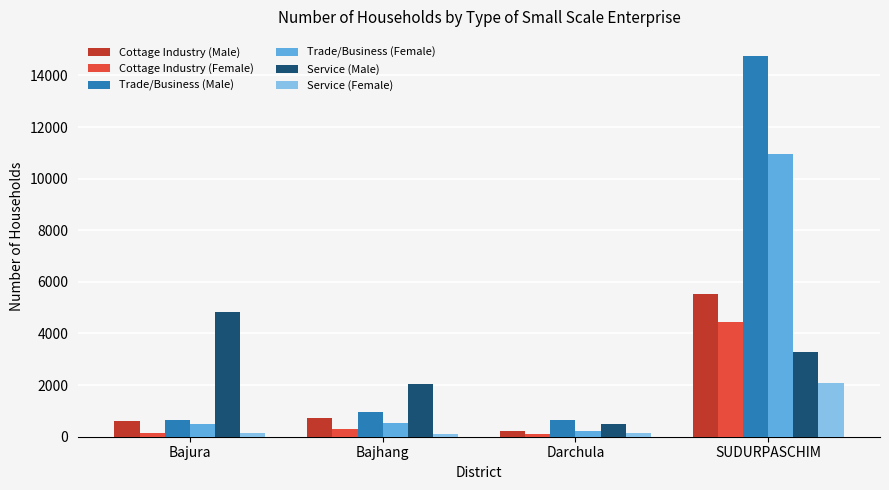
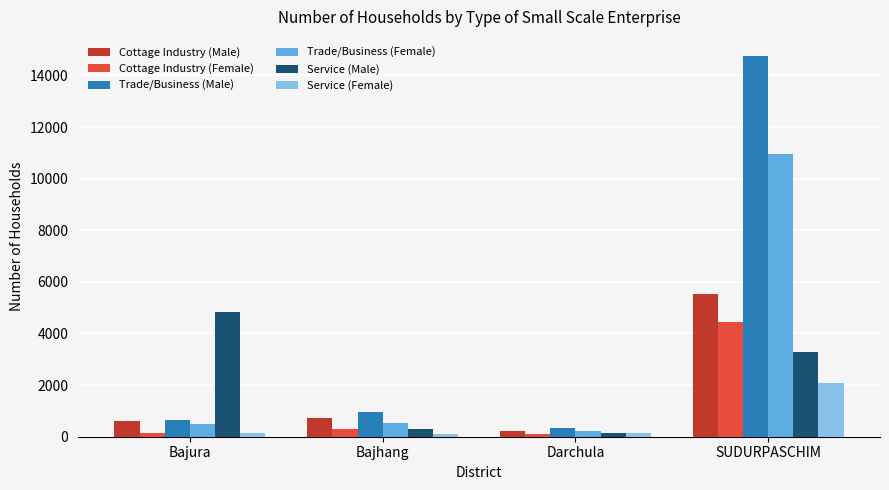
Service (Male), Bajhang: 2100 -> 300
Trade/Business (Male), Darchula: 700 -> 300
Service (Male), Darchula: 500 -> 200
